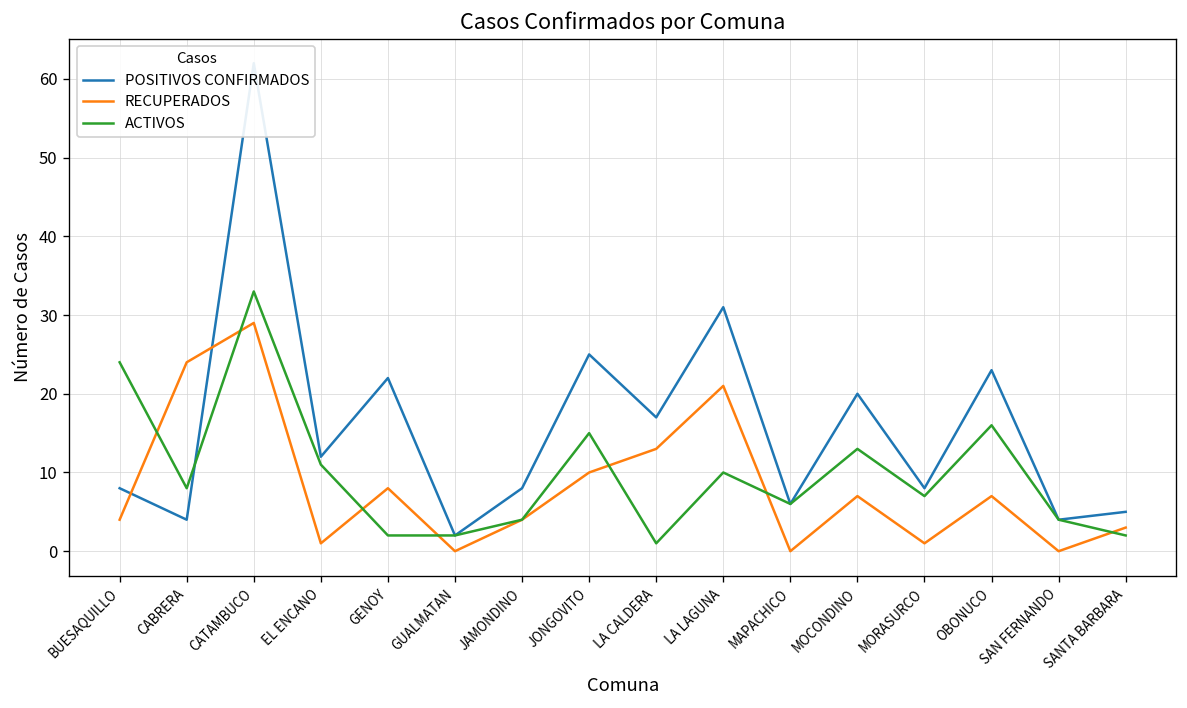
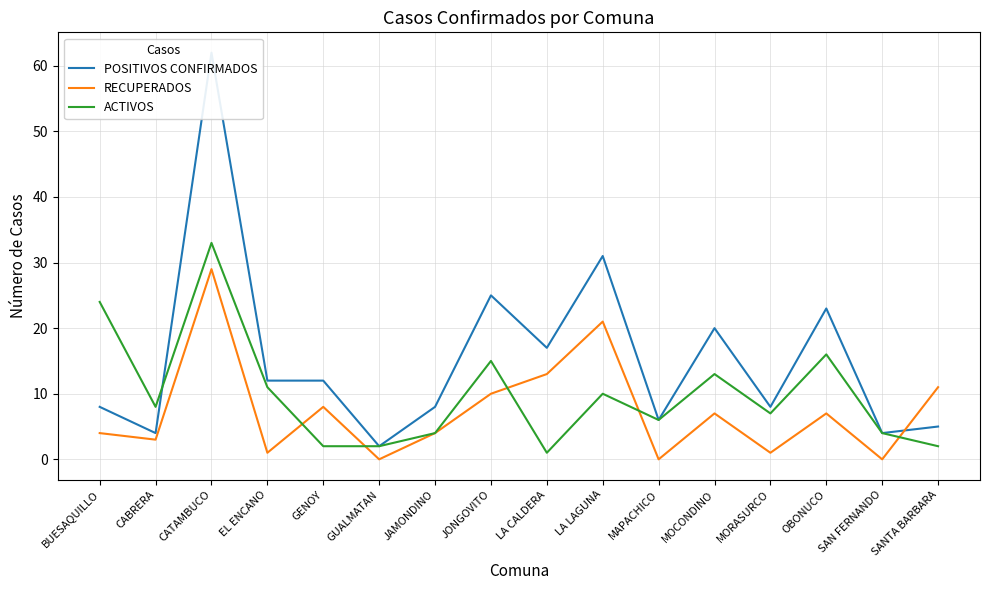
RECUPERADOS, CABRERA: 24 -> 3
POSITIVOS CONFIRMADOS, GENOY: 22 -> 12
RECUPERADOS, SANTA BARBARA: 3 -> 11
